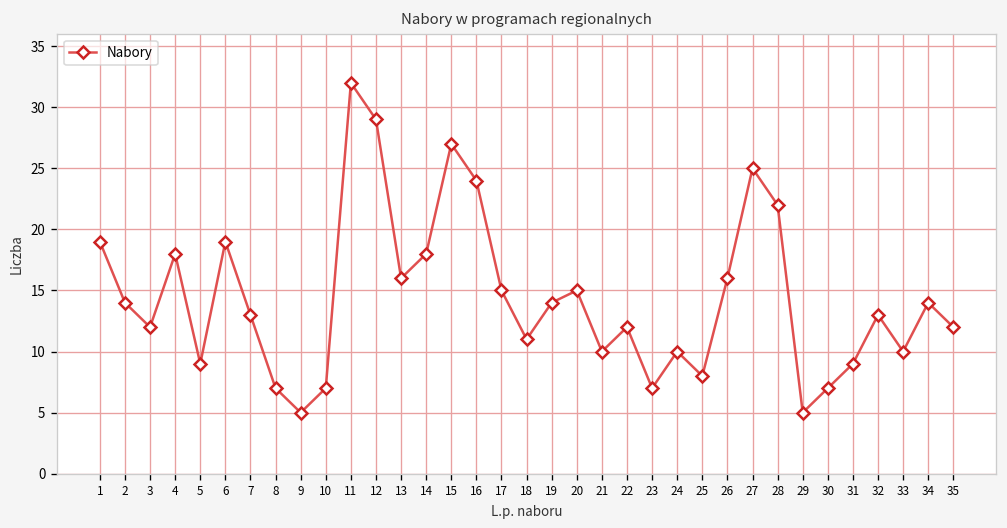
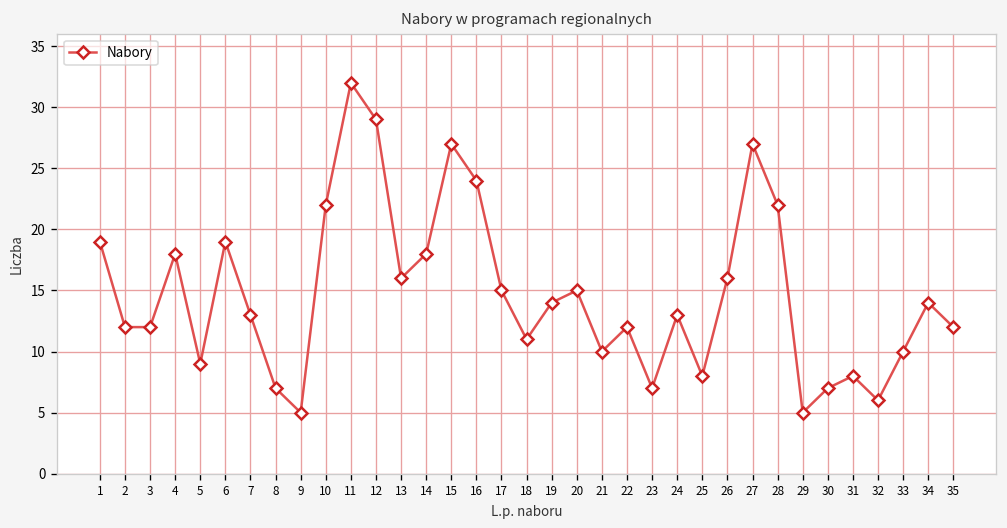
2: 14 -> 12
10: 7 -> 22
24: 10 -> 13
27: 25 -> 27
31: 9 -> 8
32: 13 -> 6
